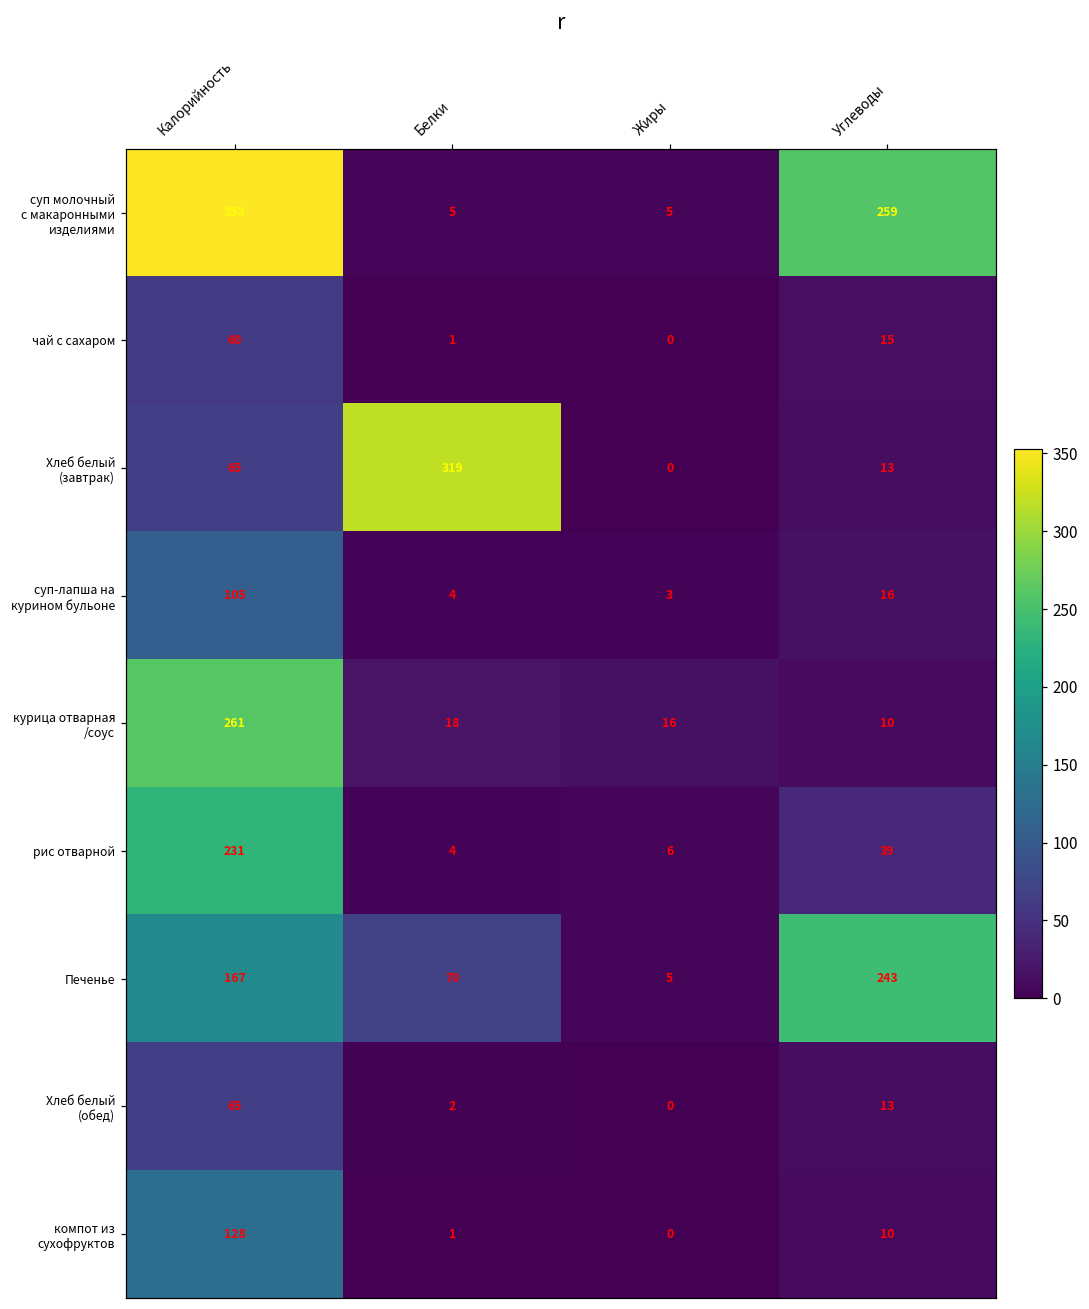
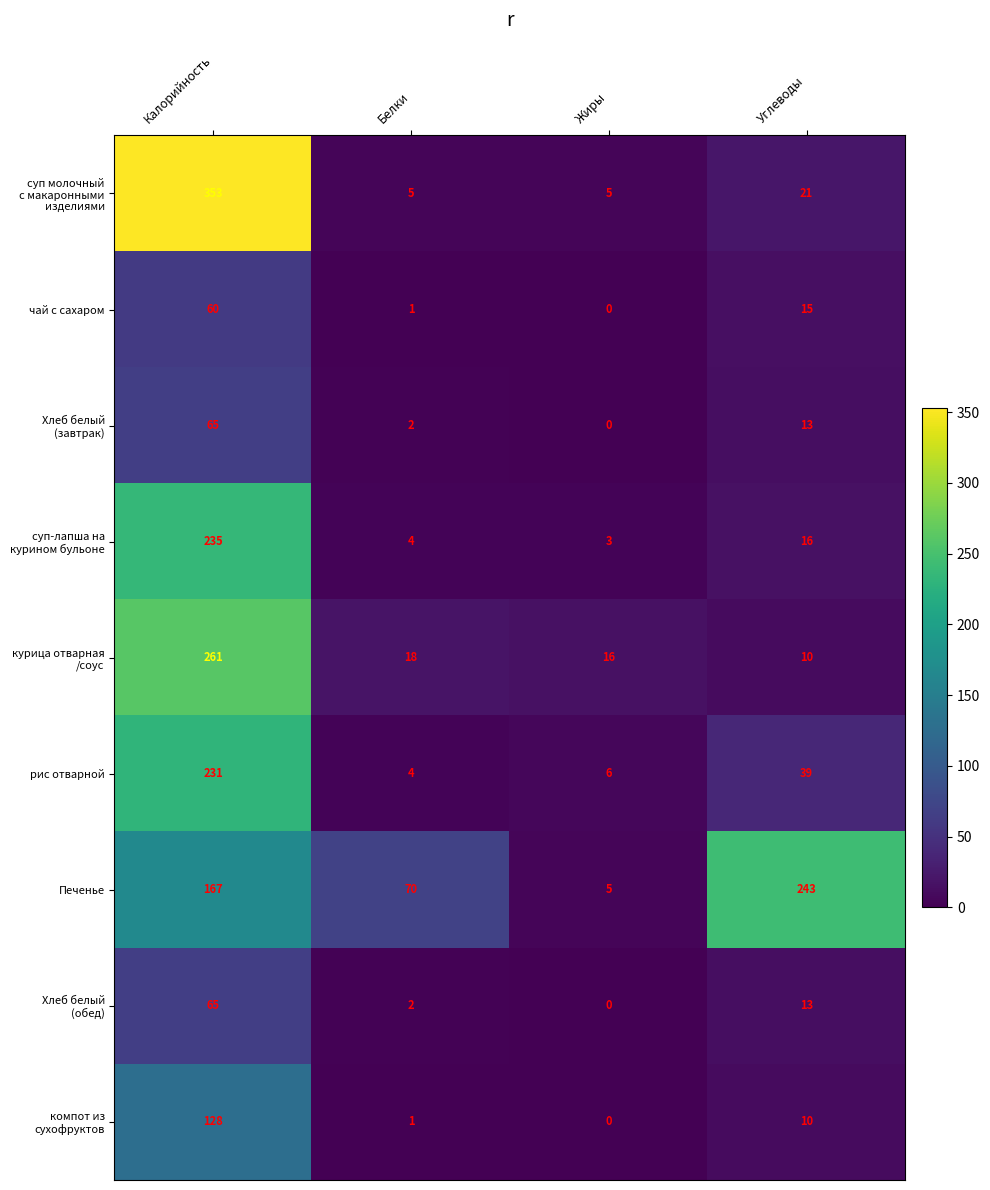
суп молочный с макаронными изделиями, Углеводы: 259 -> 21
Хлеб белый (завтрак), Белки: 319 -> 2
суп-лапша на курином бульоне, Калорийность: 105 -> 235
